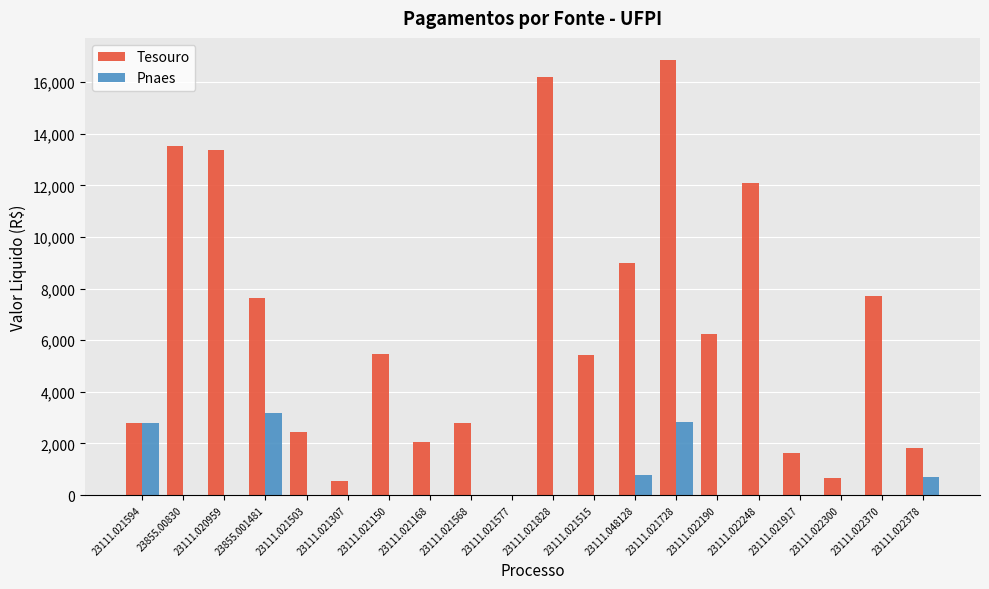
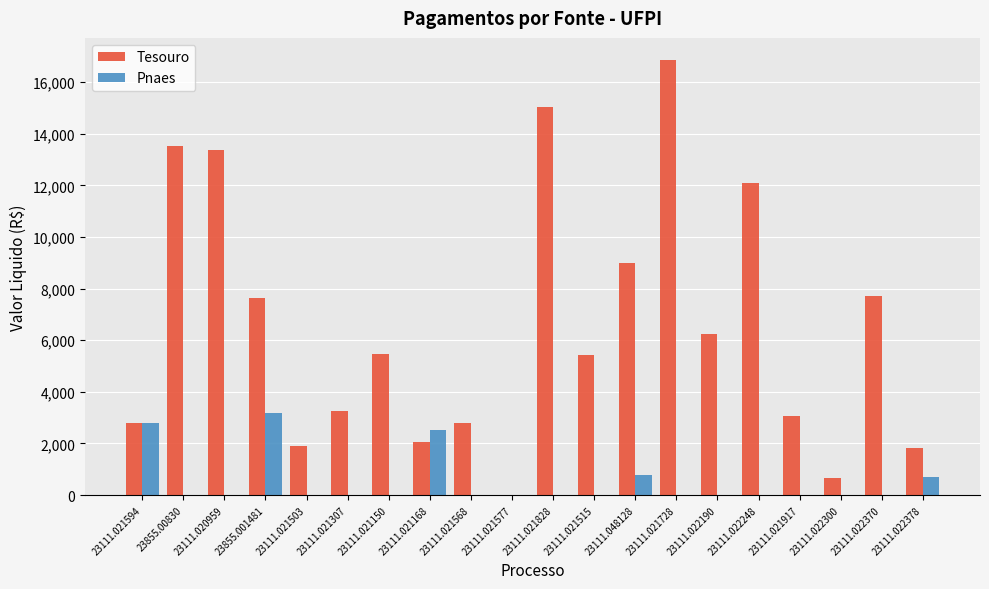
Tesouro, 23111.021503: 2,400 -> 1,900
Tesouro, 23111.021307: 500 -> 3,300
Pnaes, 23111.021168: 0 -> 2,500
Tesouro, 23111.021828: 16,200 -> 15,100
Pnaes, 23111.021728: 2,800 -> 0
Tesouro, 23111.021917: 1,600 -> 3,100
